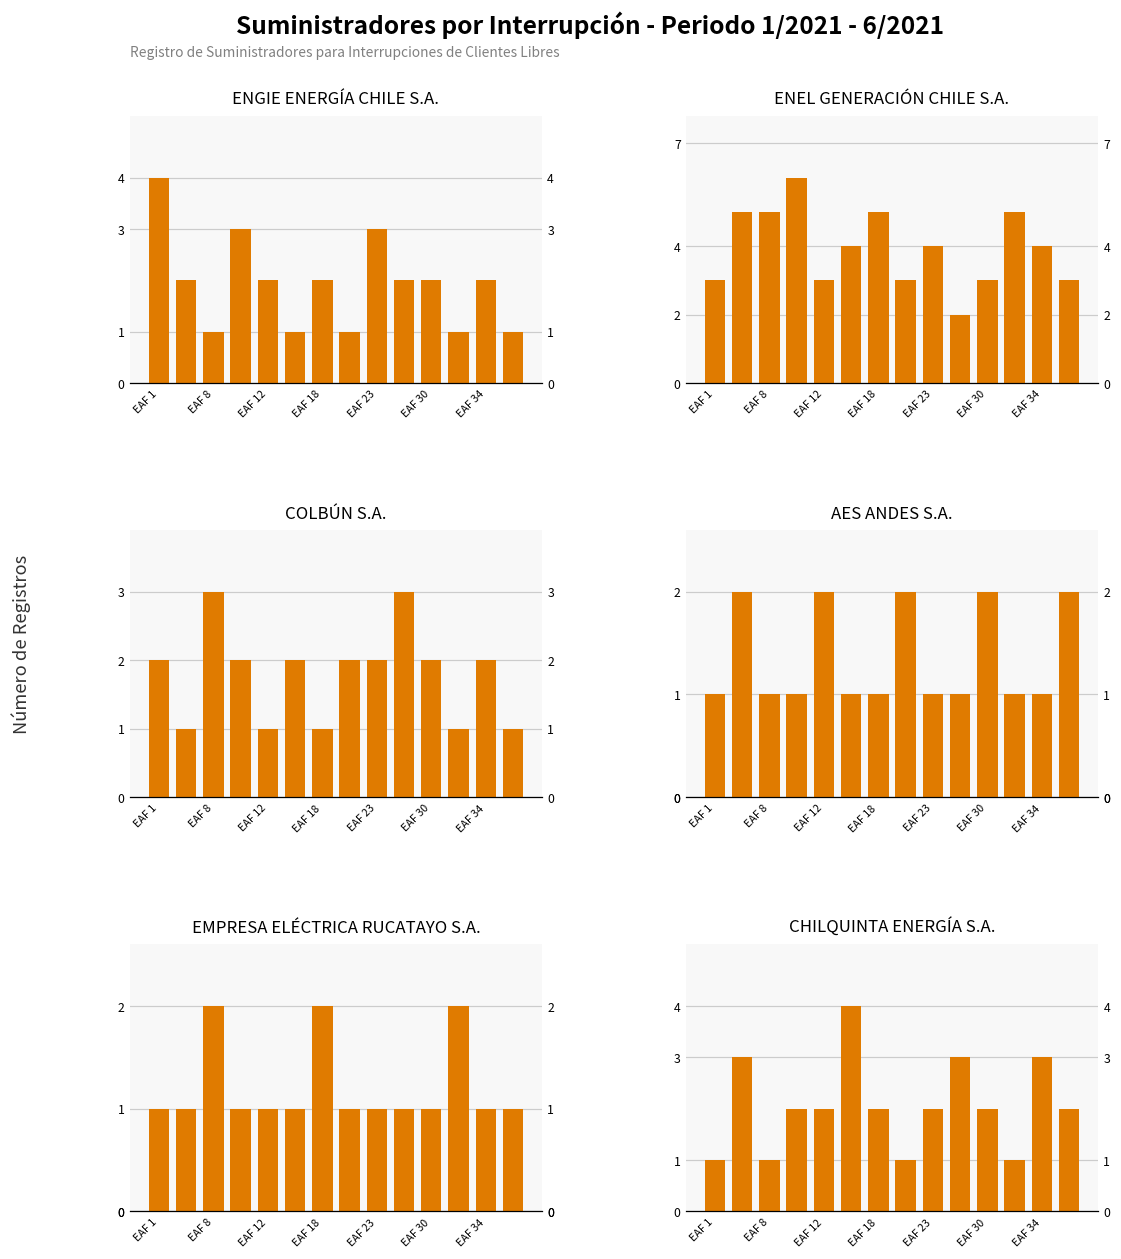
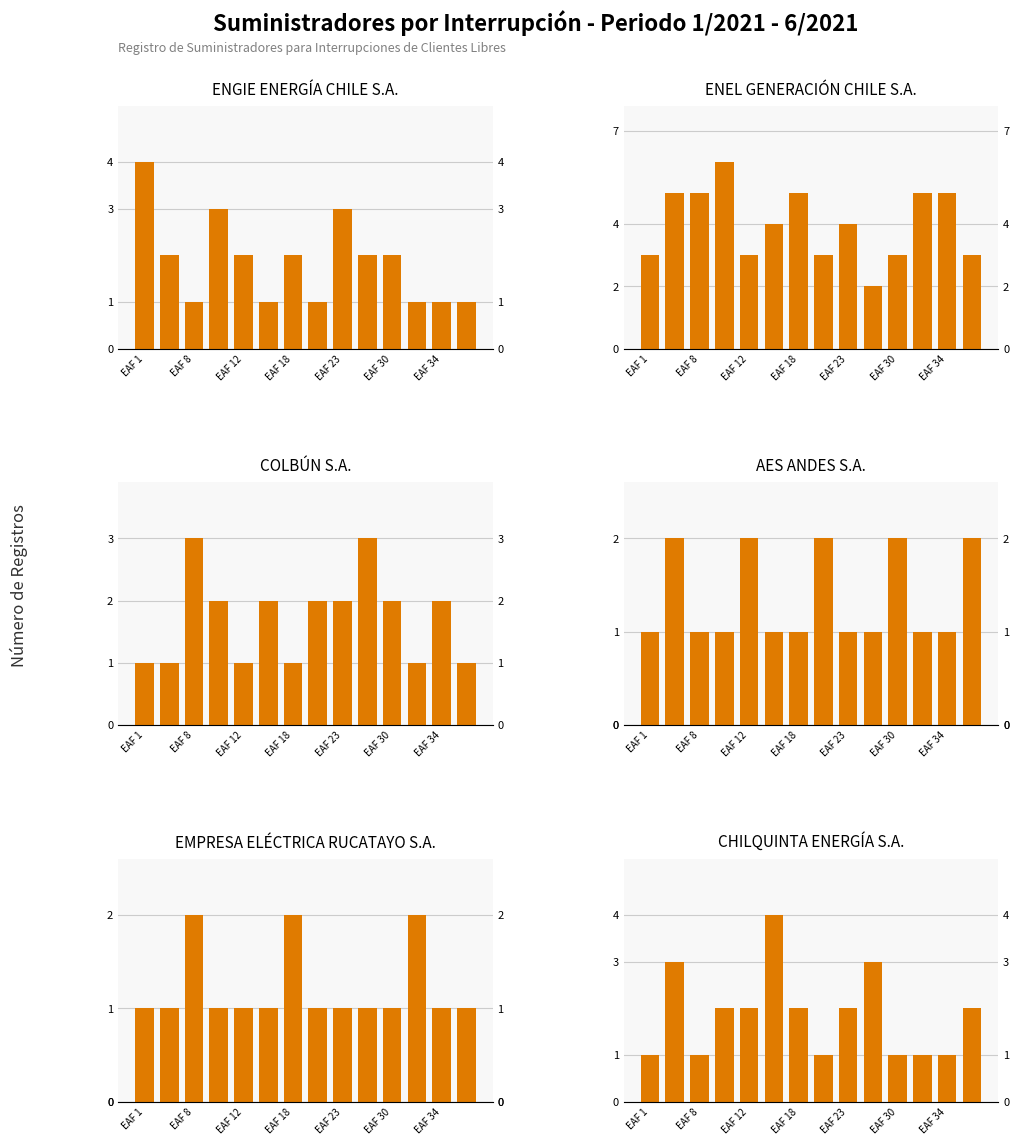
ENGIE ENERGÍA CHILE S.A., EAF 34: 2 -> 1
ENEL GENERACIÓN CHILE S.A., EAF 34: 4 -> 5
COLBÚN S.A., EAF 1: 2 -> 1
CHILQUINTA ENERGÍA S.A., EAF 30: 2 -> 1
CHILQUINTA ENERGÍA S.A., EAF 34: 3 -> 1
